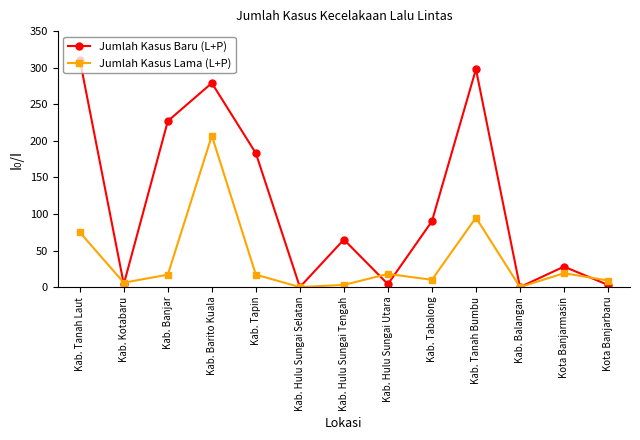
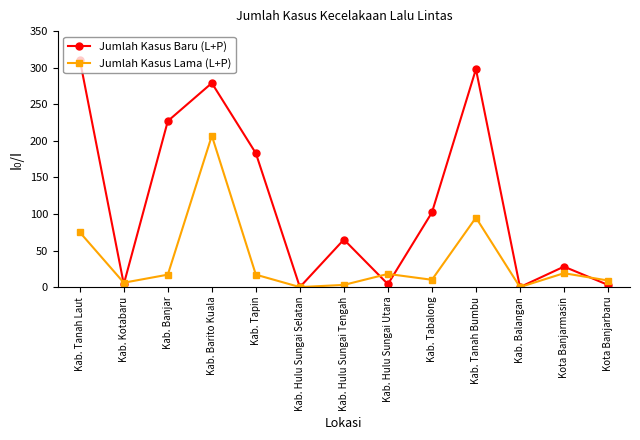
Jumlah Kasus Baru (L+P), Kab. Tabalong: 90 -> 100
